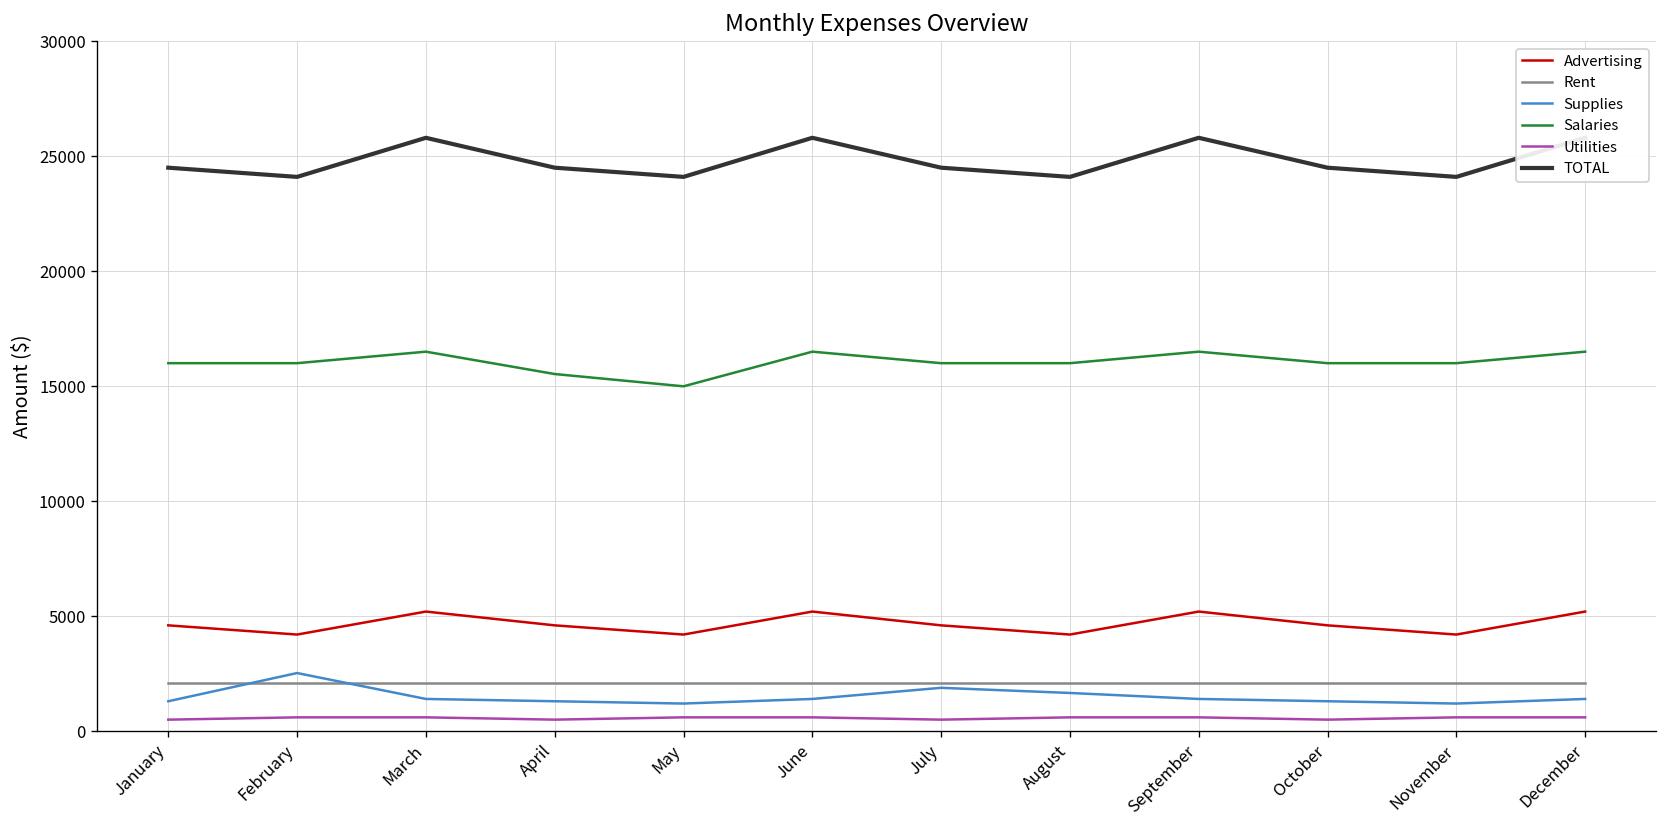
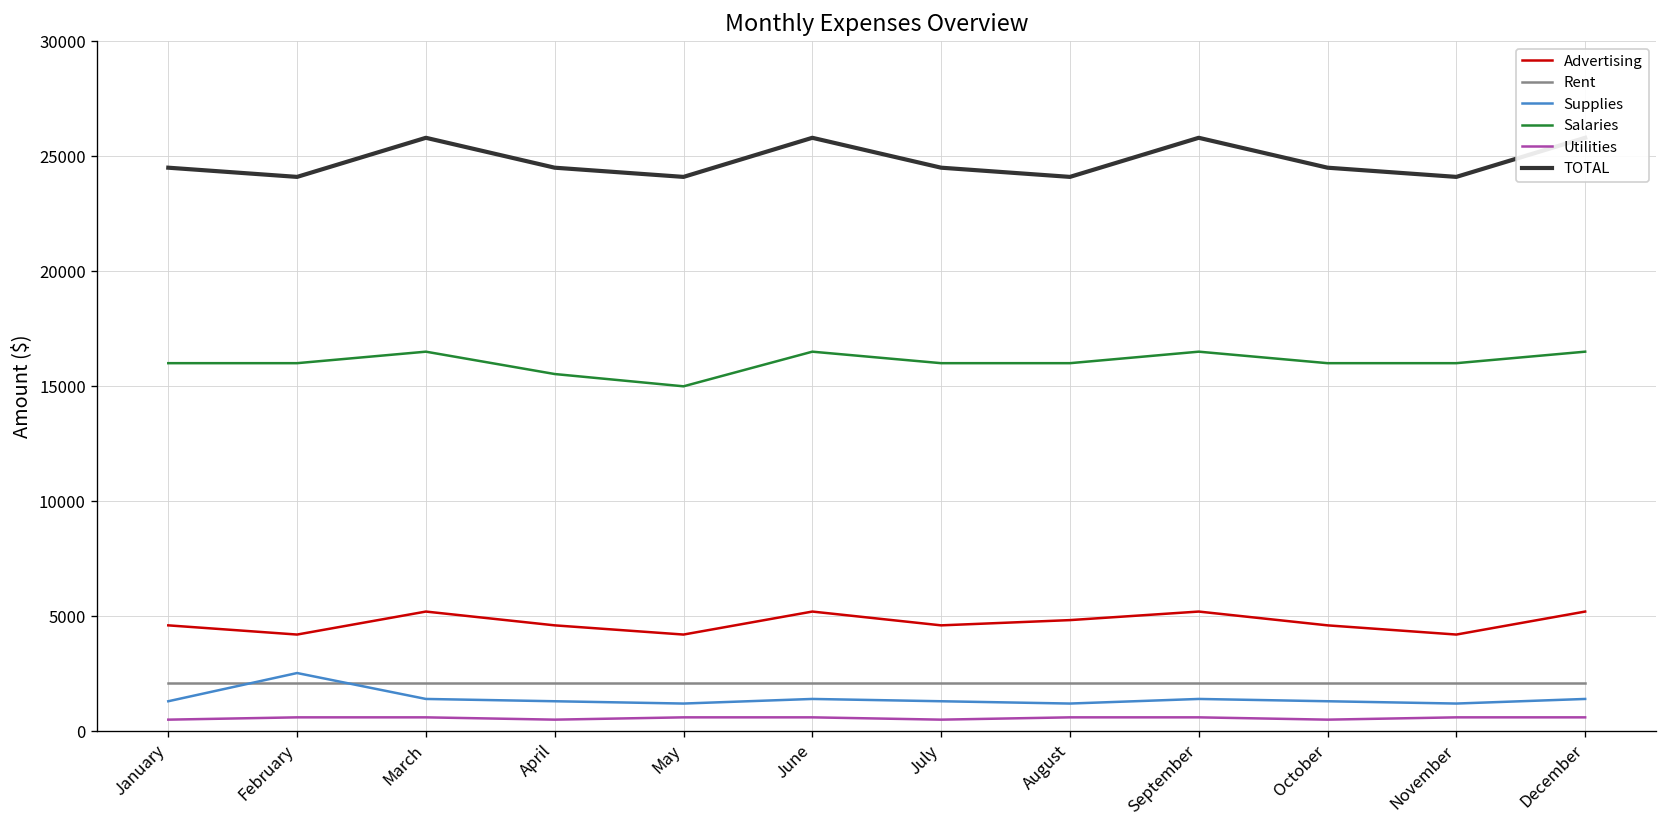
Supplies, July: 1900 -> 1300
Advertising, August: 4200 -> 4800
Supplies, August: 1700 -> 1200
